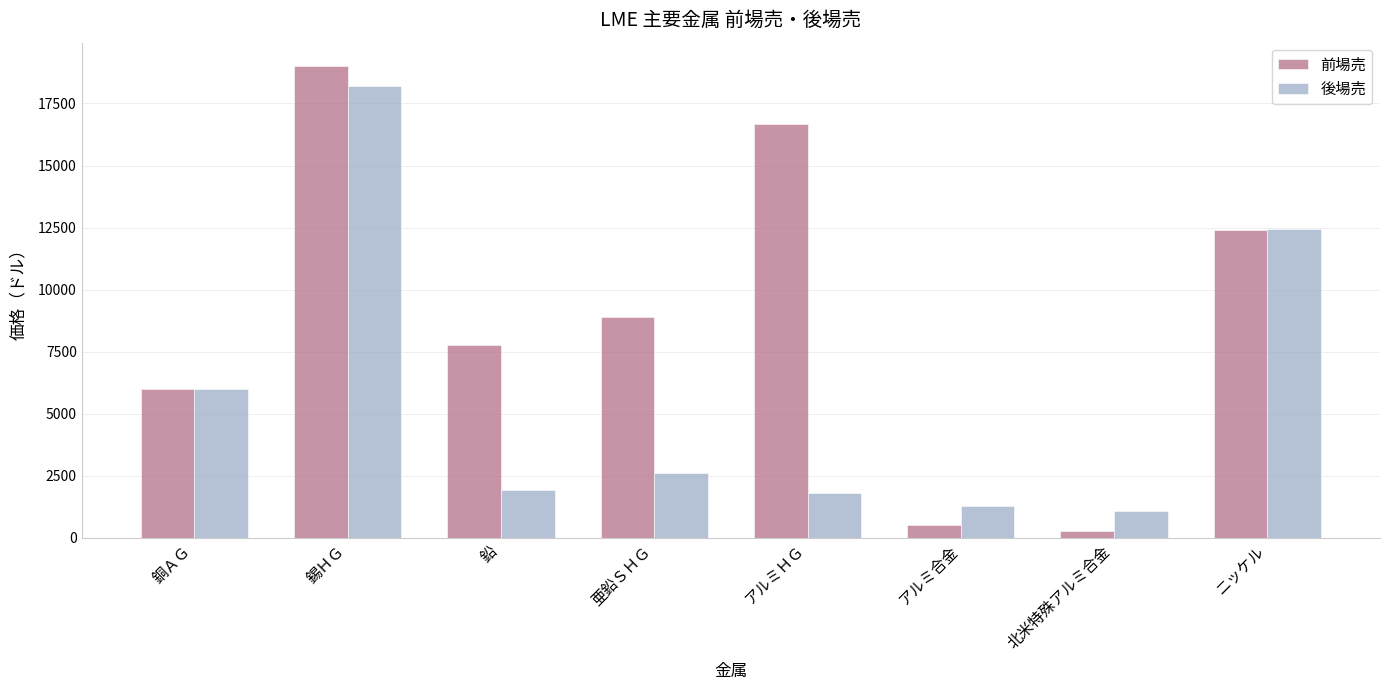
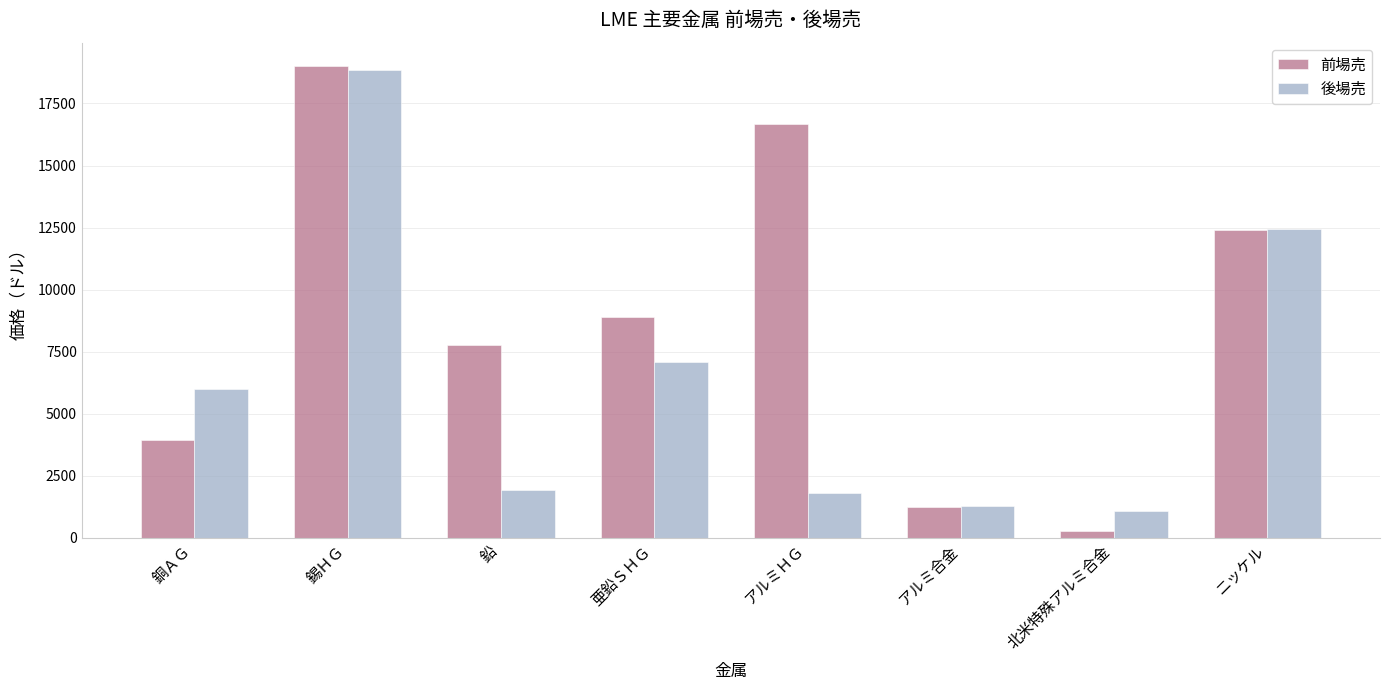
前場売, 銅ＡＧ: 6000 -> 3900
後場売, 錫ＨＧ: 18200 -> 18800
後場売, 亜鉛ＳＨＧ: 2600 -> 7100
前場売, アルミ合金: 500 -> 1200
